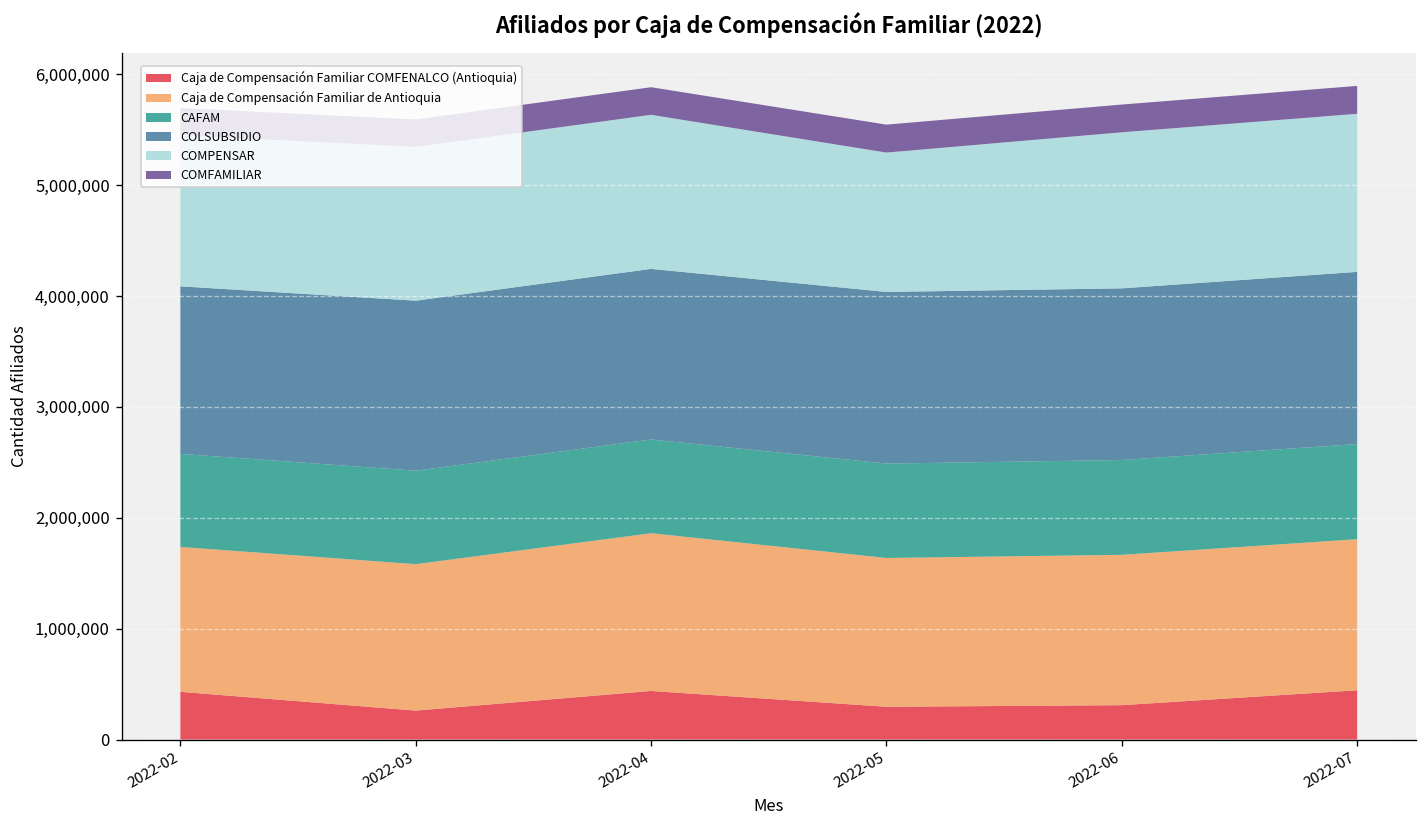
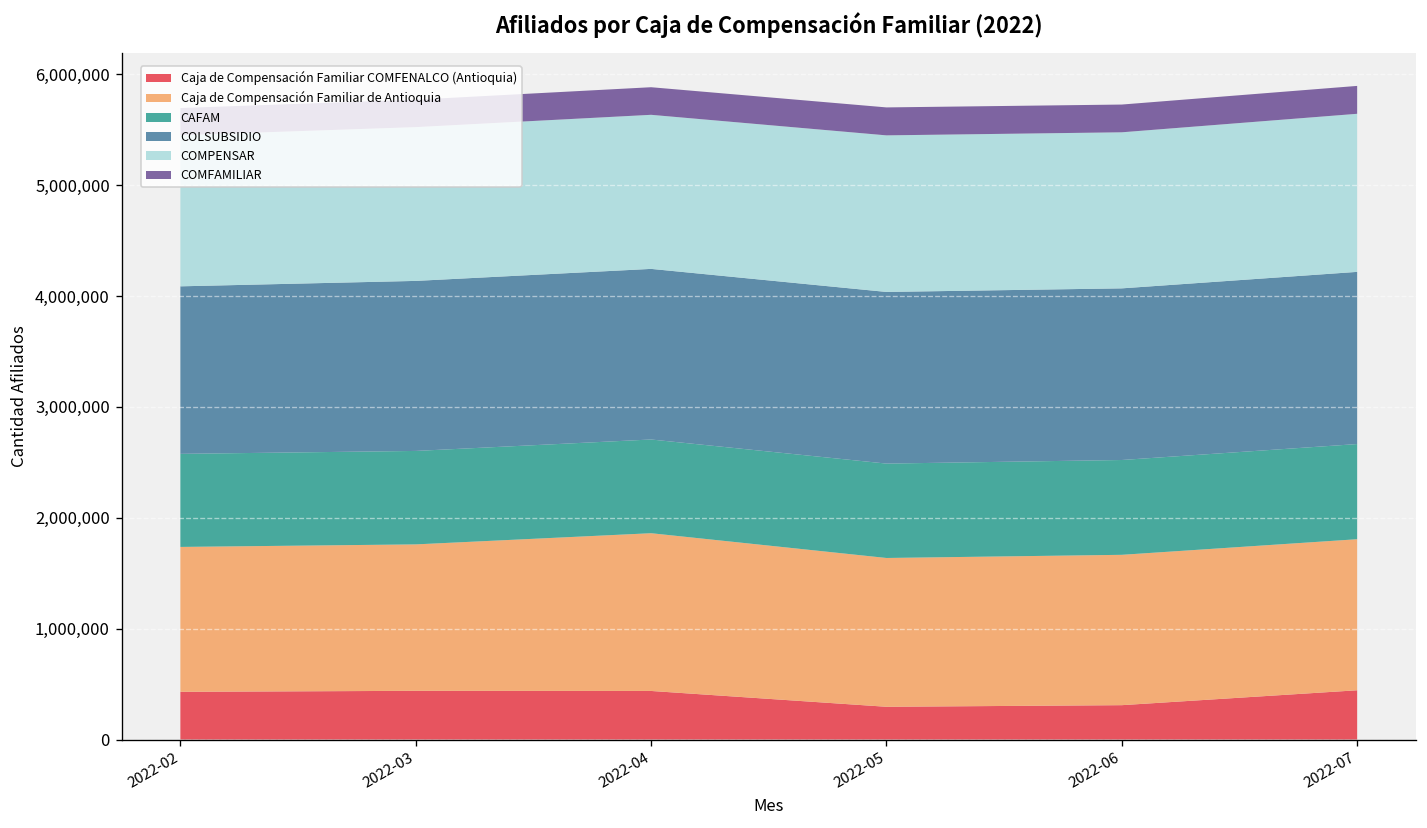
Caja de Compensación Familiar COMFENALCO (Antioquia), 2022-03: 300,000 -> 400,000
COMPENSAR, 2022-05: 1,300,000 -> 1,400,000
